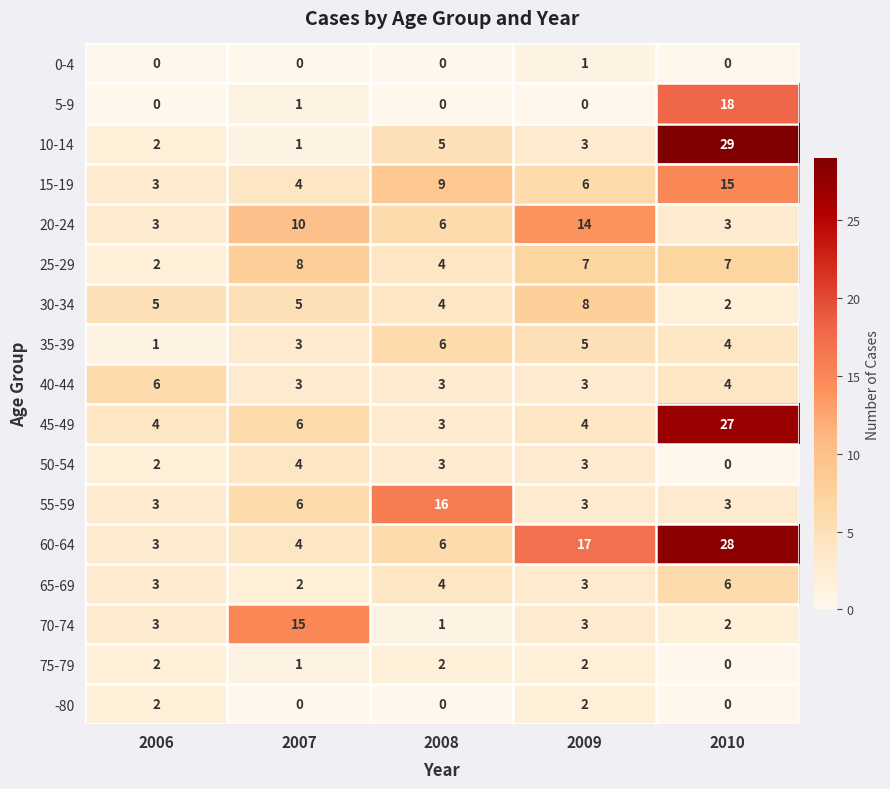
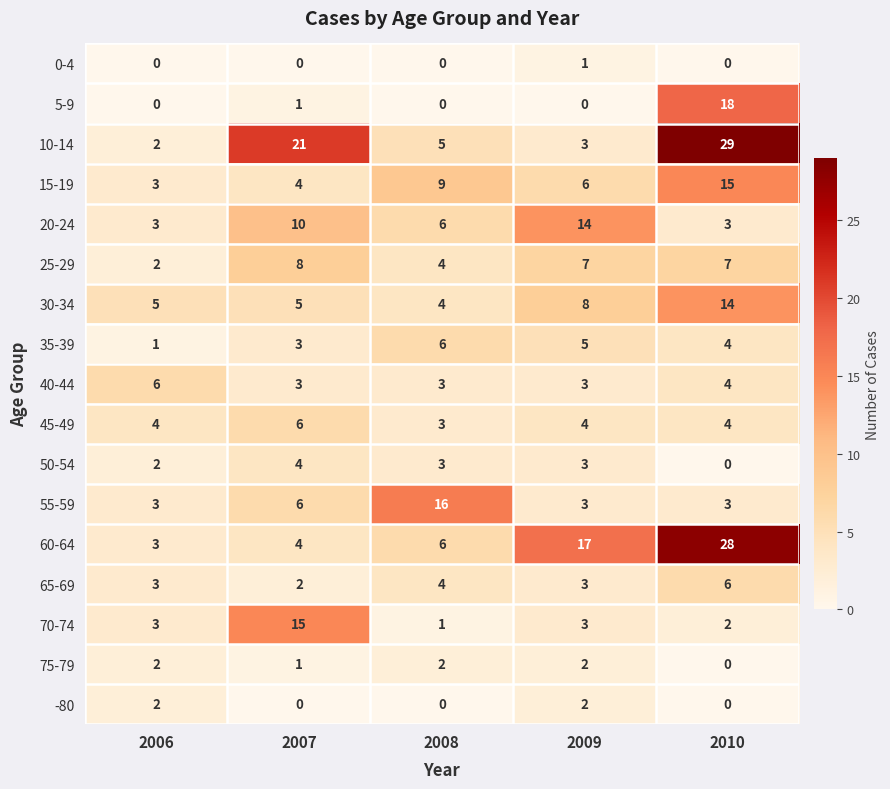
10-14, 2007: 1 -> 21
30-34, 2010: 2 -> 14
45-49, 2010: 27 -> 4
